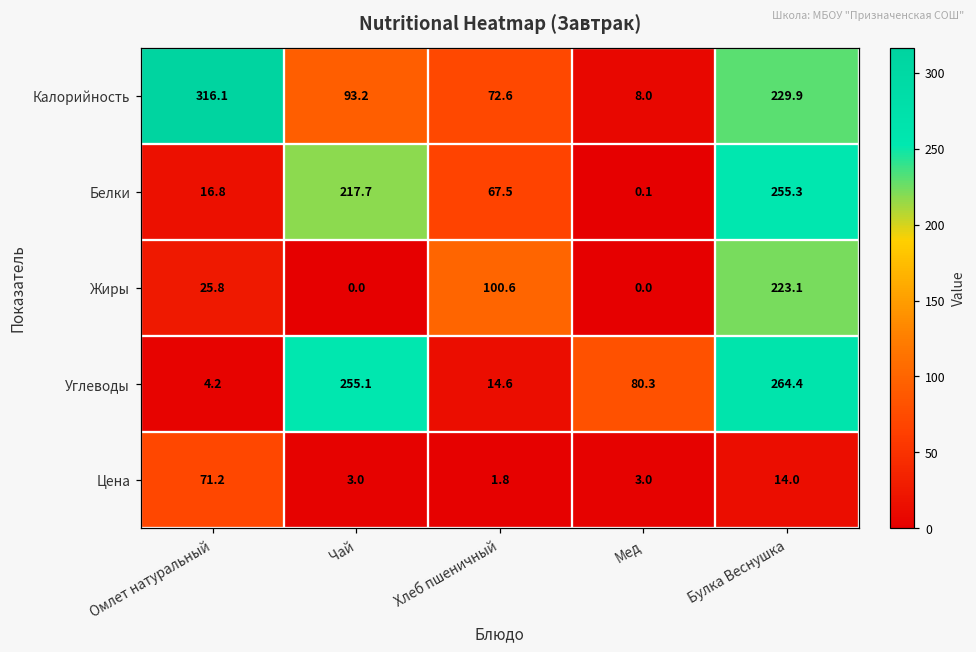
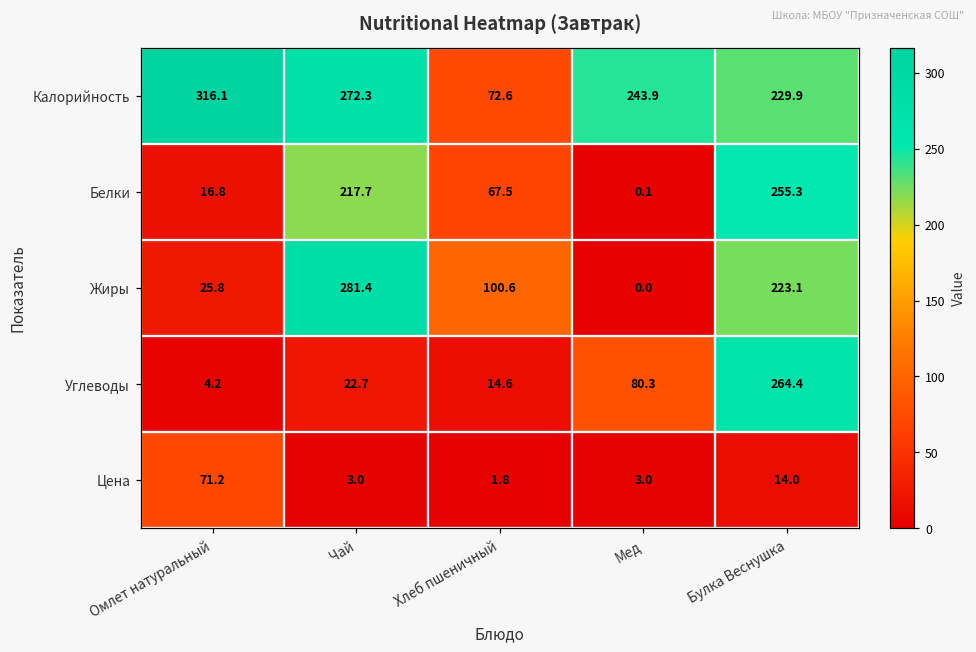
Калорийность, Чай: 93.2 -> 272.3
Калорийность, Мед: 8.0 -> 243.9
Жиры, Чай: 0.0 -> 281.4
Углеводы, Чай: 255.1 -> 22.7
